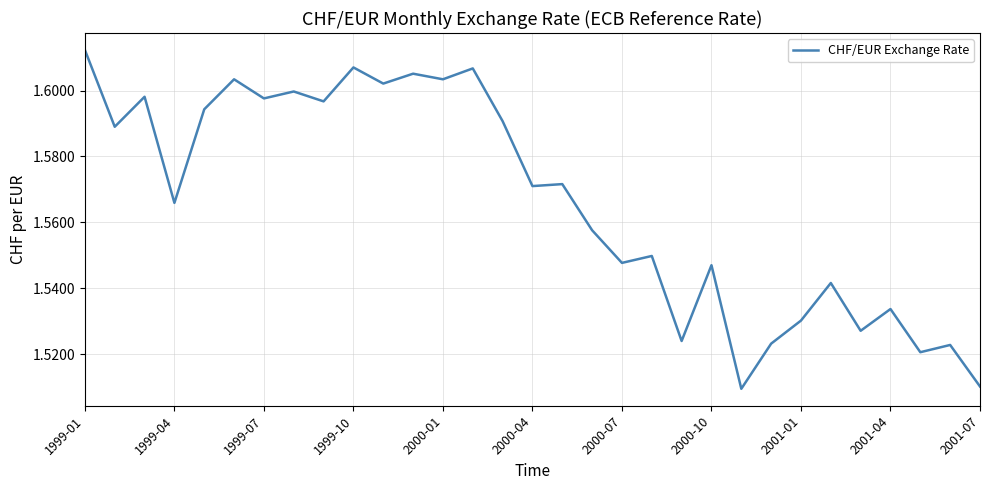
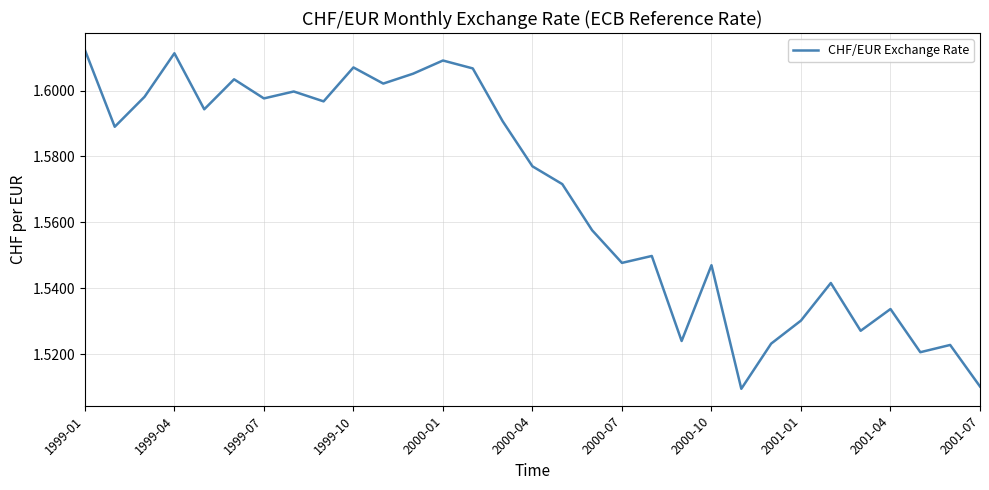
1999-04: 1.566 -> 1.611
2000-01: 1.603 -> 1.609
2000-04: 1.571 -> 1.577
